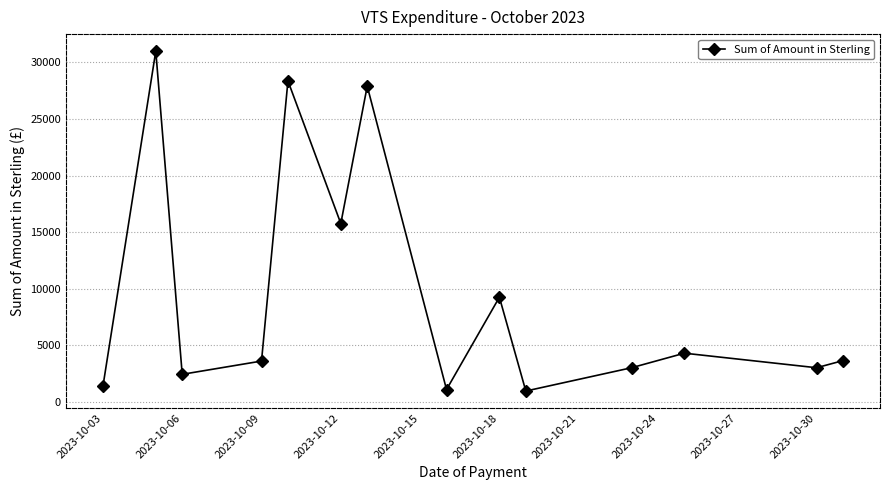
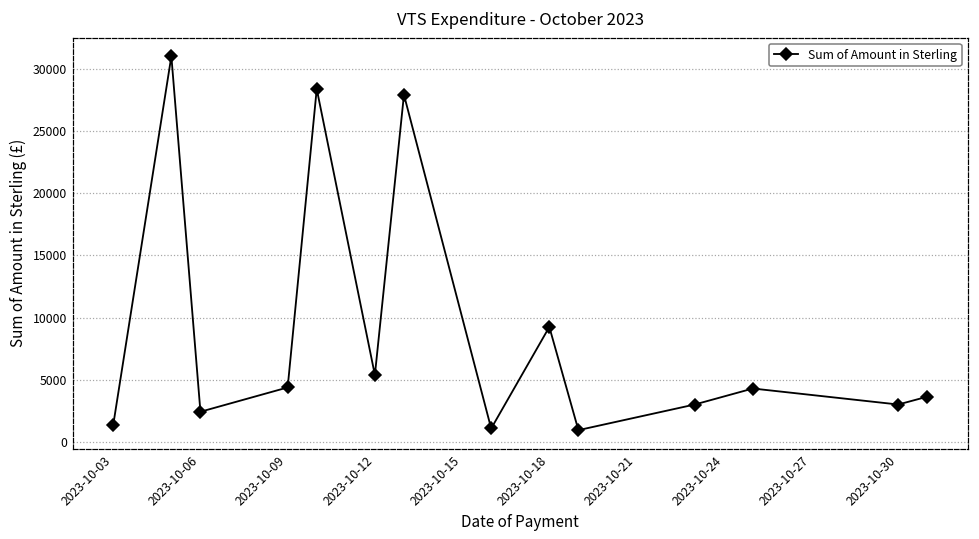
2023-10-09: 3600 -> 4400
2023-10-12: 15800 -> 5400
